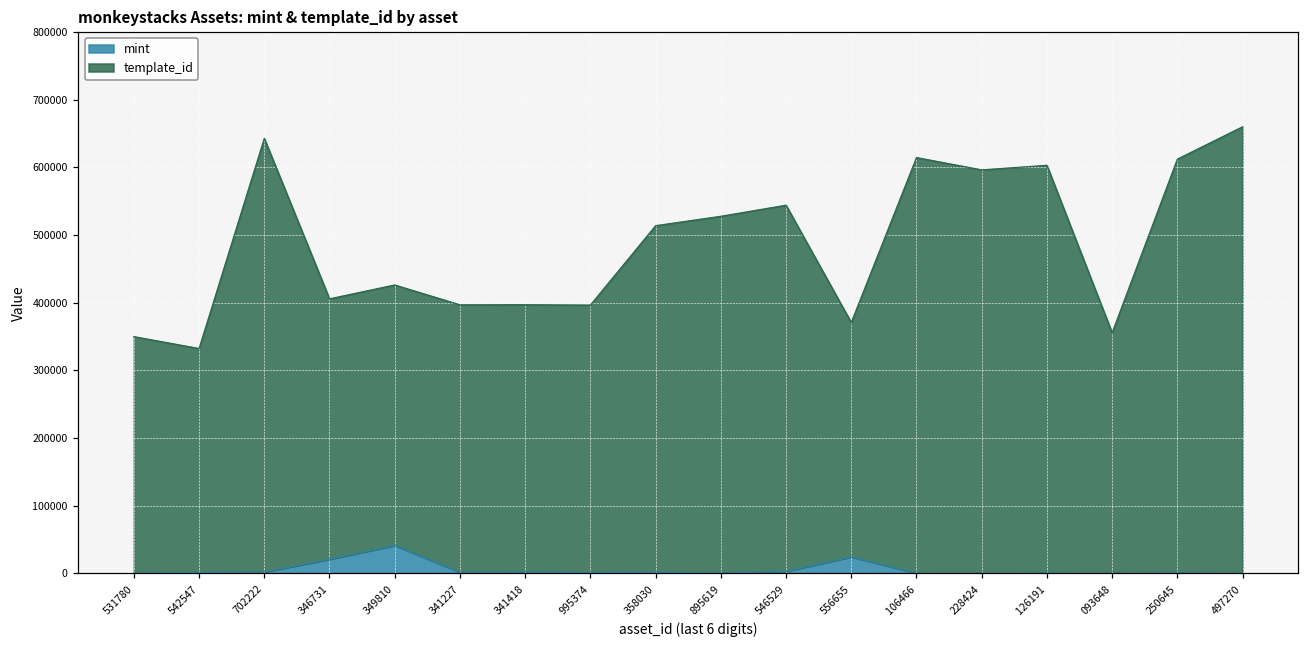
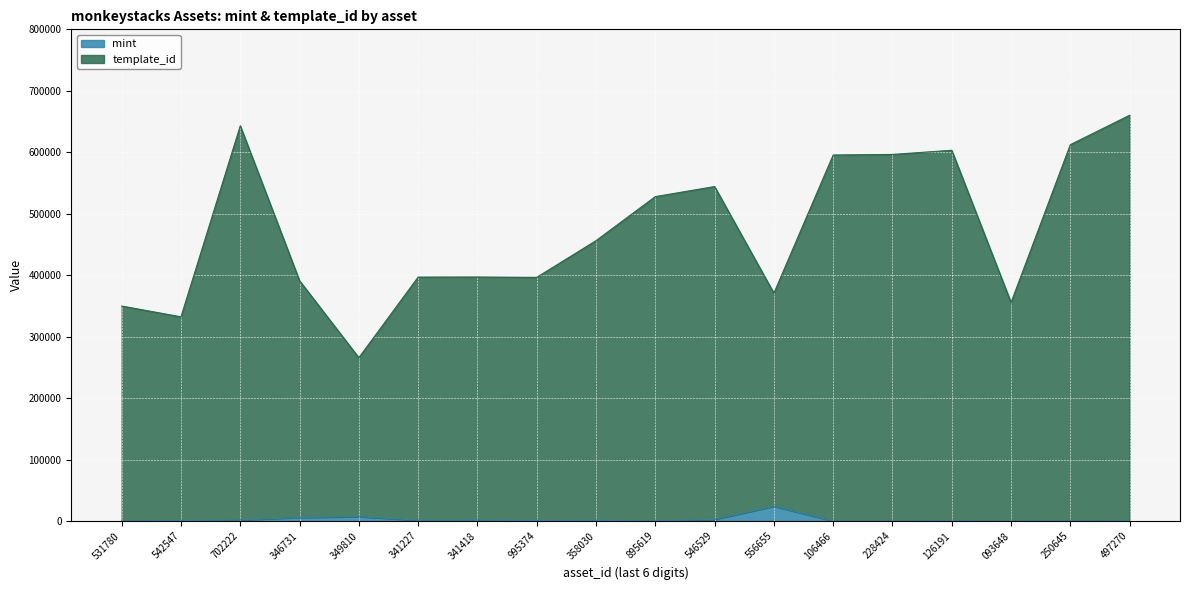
mint, 346731: 20000 -> 10000
mint, 349810: 40000 -> 10000
template_id, 349810: 390000 -> 260000
template_id, 358030: 510000 -> 450000
template_id, 106466: 610000 -> 600000
